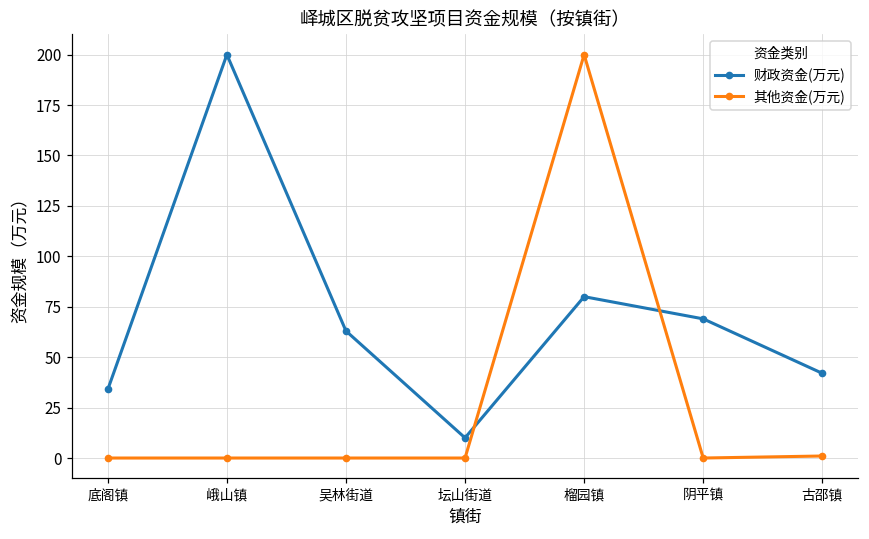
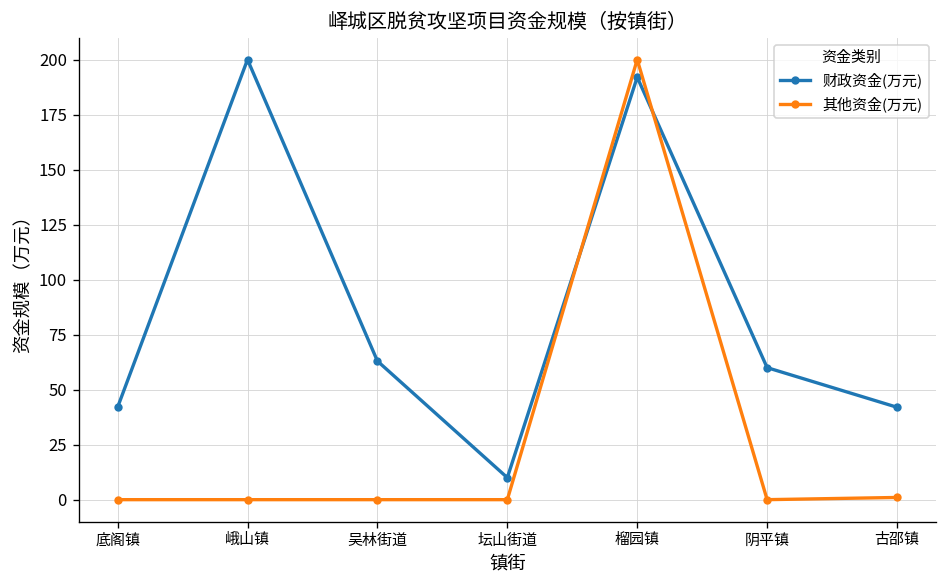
财政资金(万元), 底阁镇: 34 -> 42
财政资金(万元), 榴园镇: 80 -> 192
财政资金(万元), 阴平镇: 69 -> 60
